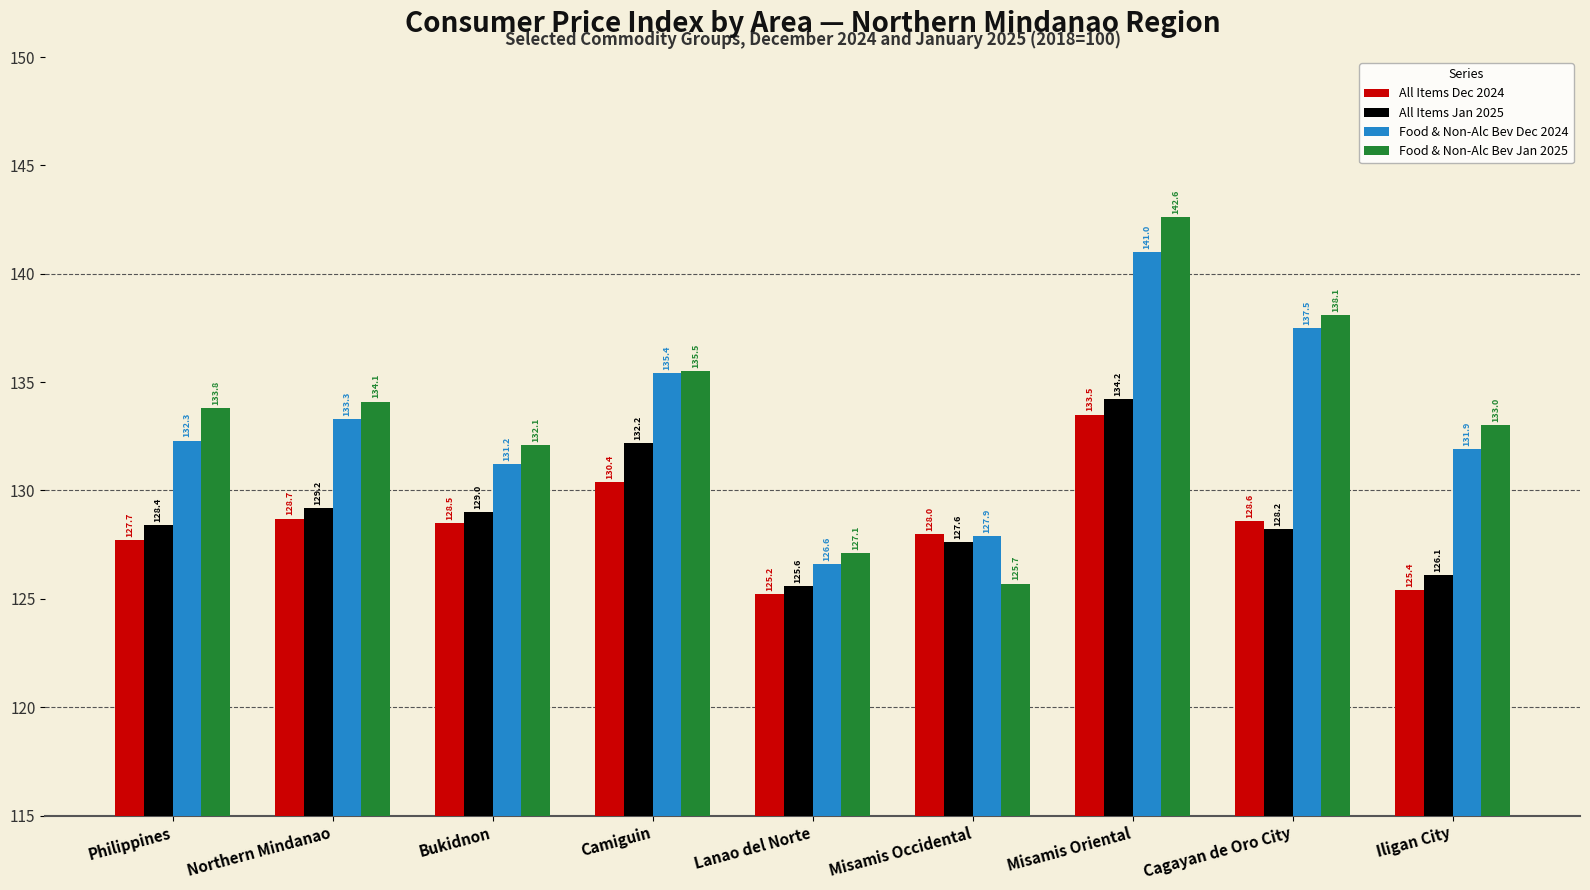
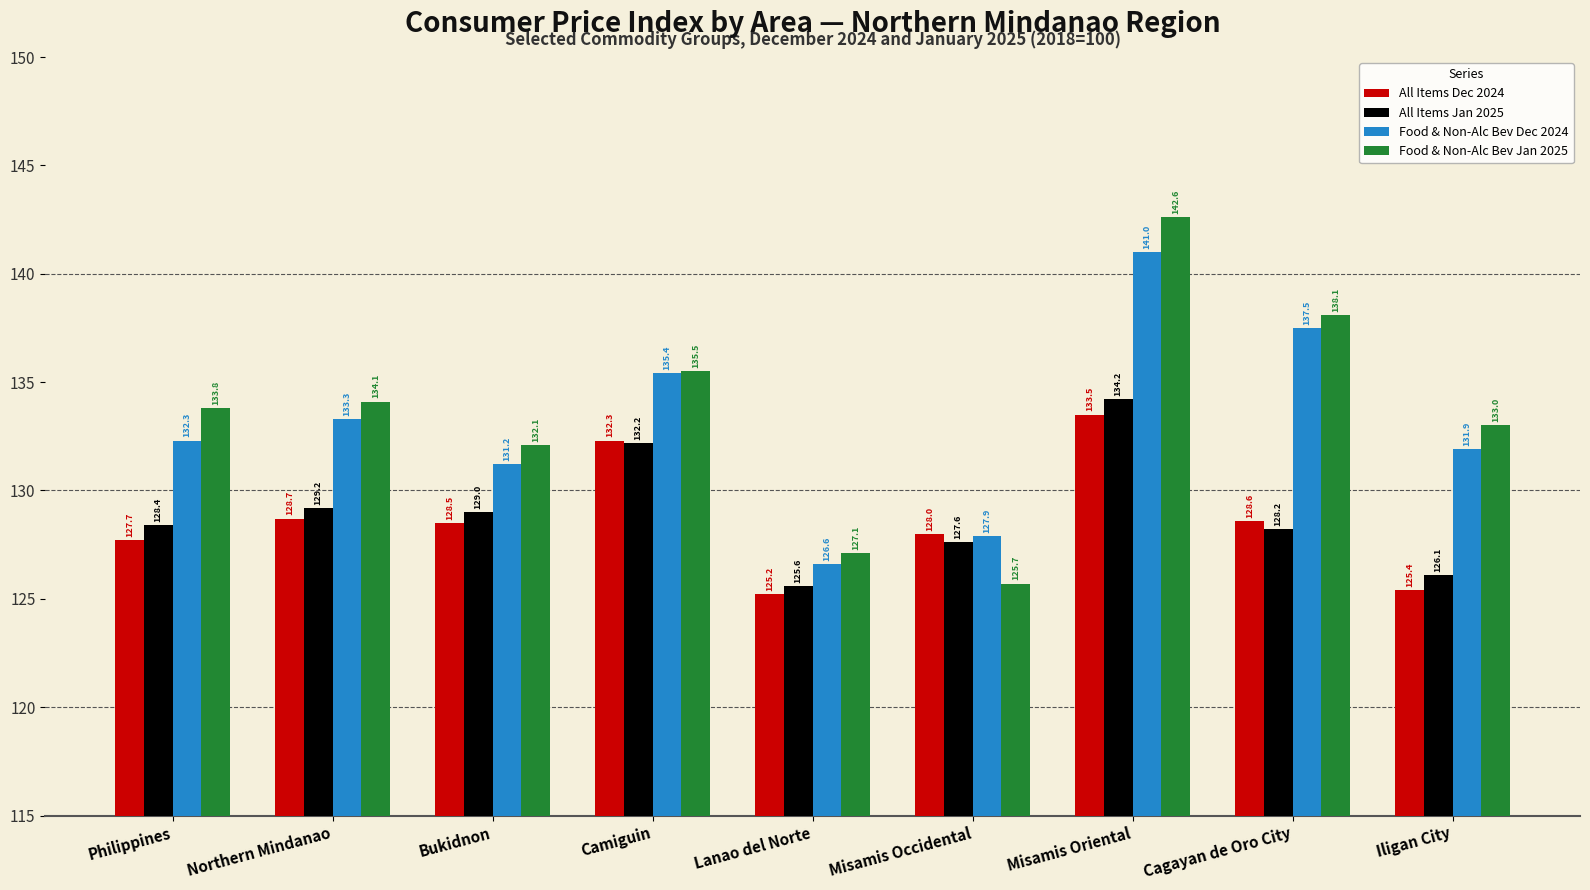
All Items Dec 2024, Camiguin: 130.4 -> 132.3
